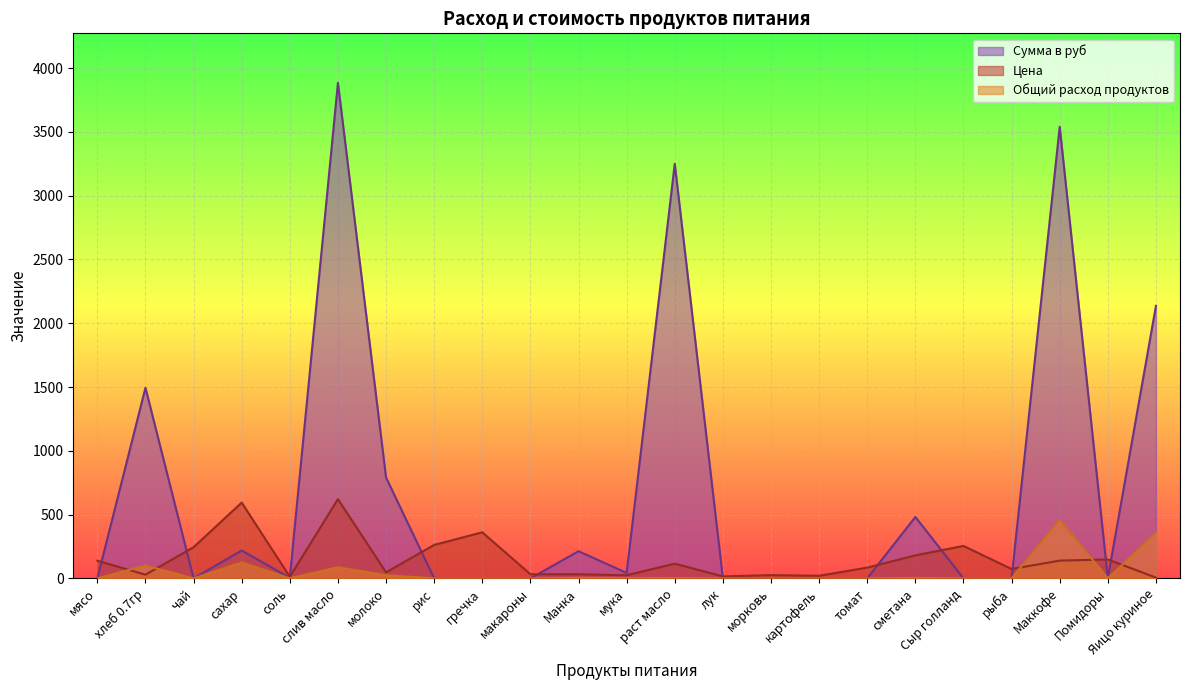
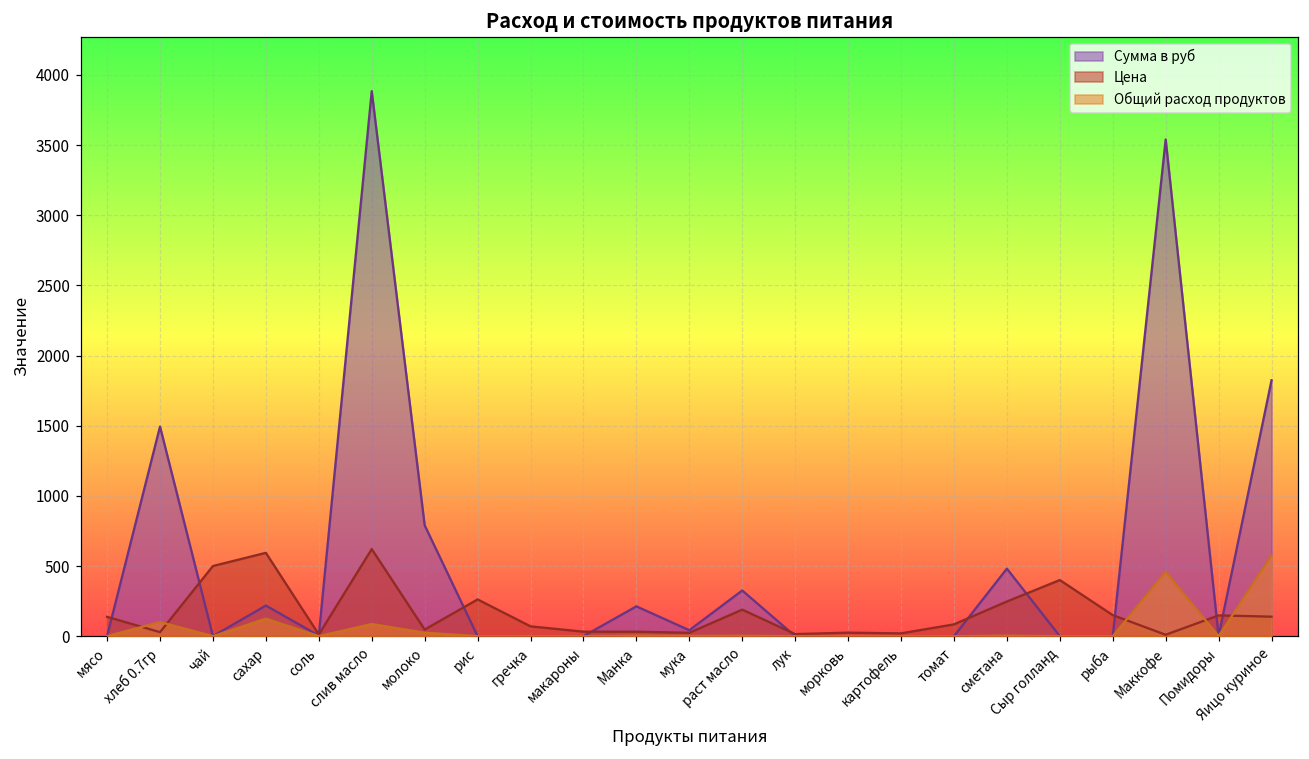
Цена, чай: 240 -> 500
Цена, гречка: 360 -> 70
Сумма в руб, раст масло: 3250 -> 330
Цена, раст масло: 120 -> 190
Цена, сметана: 180 -> 250
Цена, Сыр голланд: 250 -> 400
Цена, рыба: 70 -> 150
Цена, Маккофе: 140 -> 10
Сумма в руб, Яицо куриное: 2140 -> 1820
Цена, Яицо куриное: 10 -> 140
Общий расход продуктов, Яицо куриное: 360 -> 580
